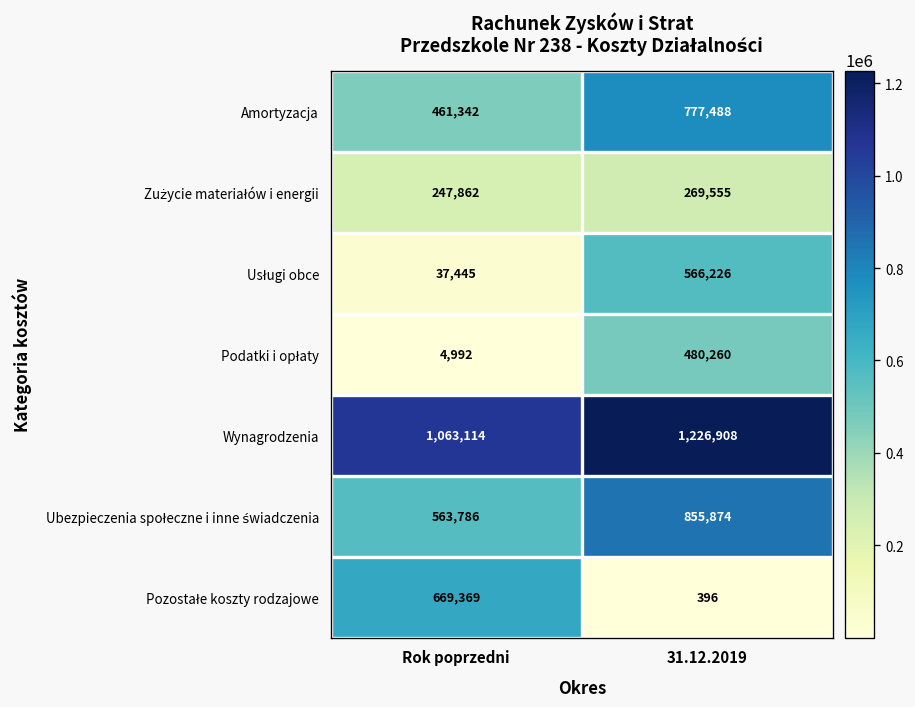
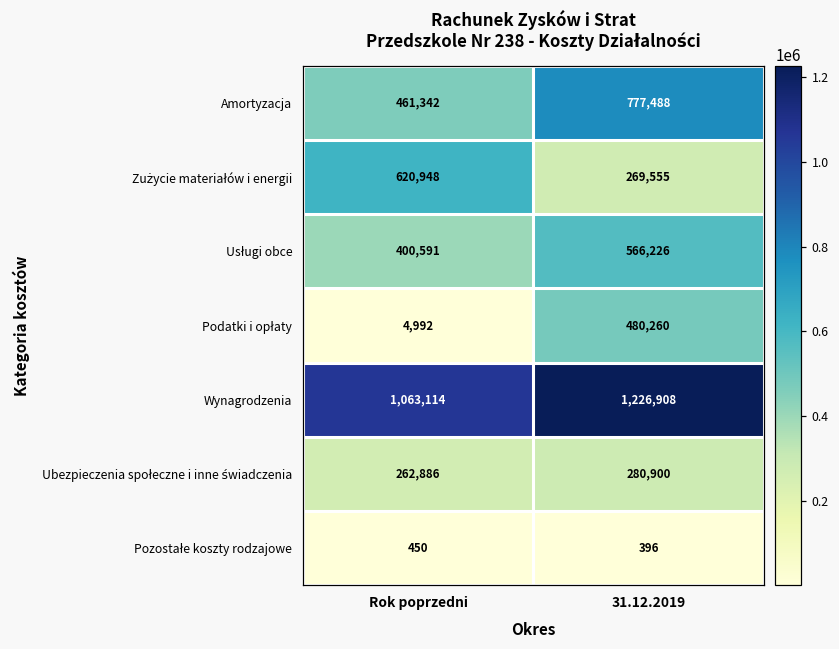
Zużycie materiałów i energii, Rok poprzedni: 247,862 -> 620,948
Usługi obce, Rok poprzedni: 37,445 -> 400,591
Ubezpieczenia społeczne i inne świadczenia, Rok poprzedni: 563,786 -> 262,886
Ubezpieczenia społeczne i inne świadczenia, 31.12.2019: 855,874 -> 280,900
Pozostałe koszty rodzajowe, Rok poprzedni: 669,369 -> 450
